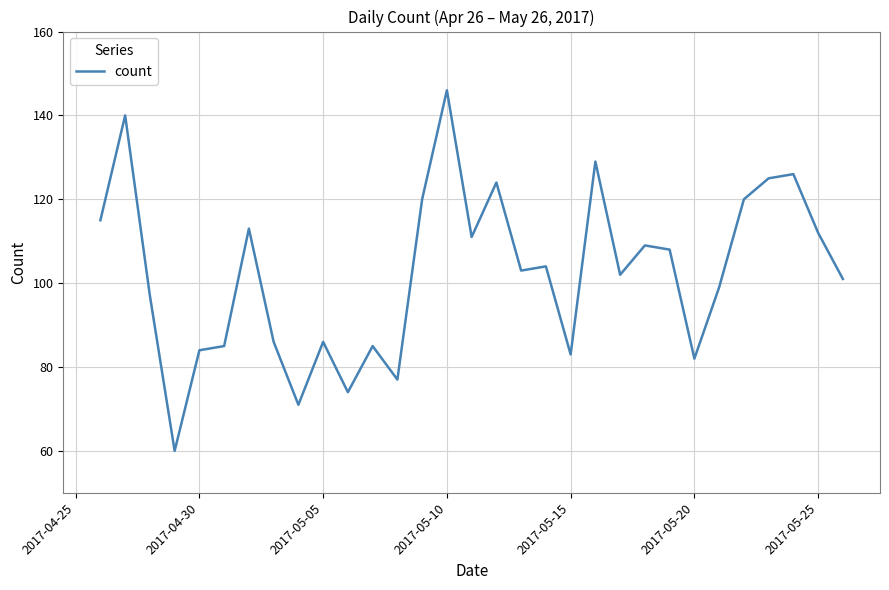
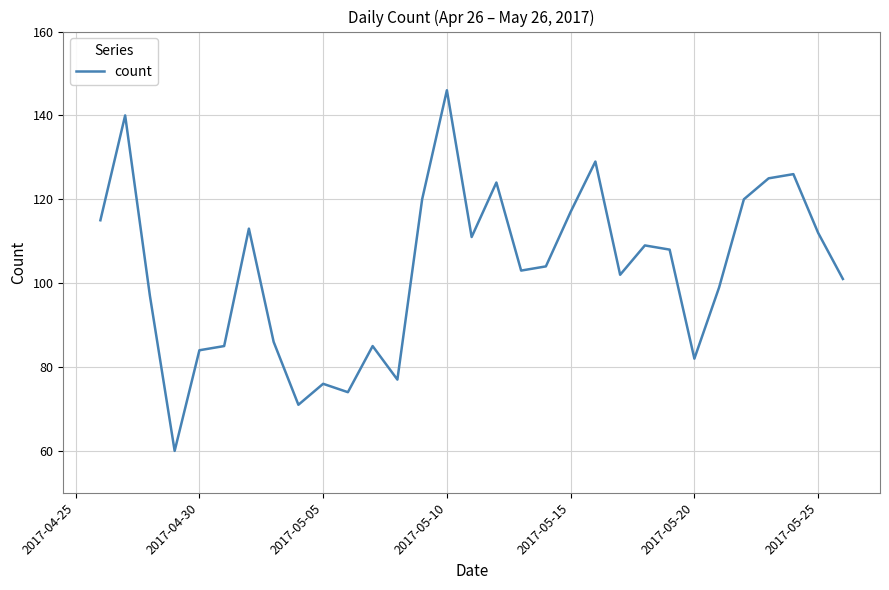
2017-05-05: 86 -> 76
2017-05-15: 83 -> 117
